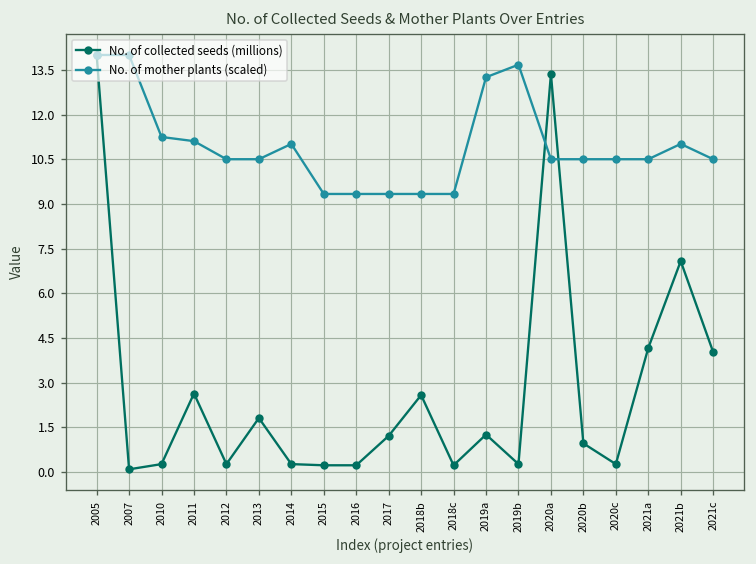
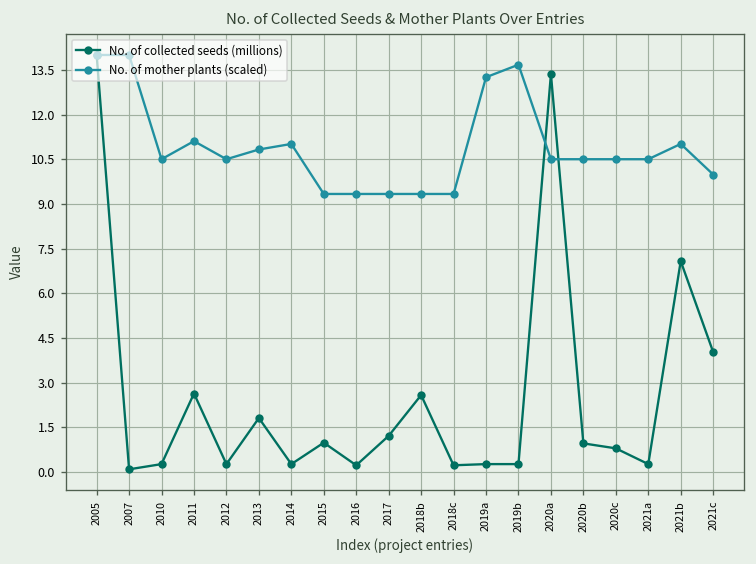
No. of mother plants (scaled), 2010: 11.2 -> 10.5
No. of mother plants (scaled), 2013: 10.5 -> 10.8
No. of collected seeds (millions), 2015: 0.2 -> 1.0
No. of collected seeds (millions), 2019a: 1.3 -> 0.3
No. of collected seeds (millions), 2020c: 0.3 -> 0.8
No. of collected seeds (millions), 2021a: 4.2 -> 0.3
No. of mother plants (scaled), 2021c: 10.5 -> 10.0
